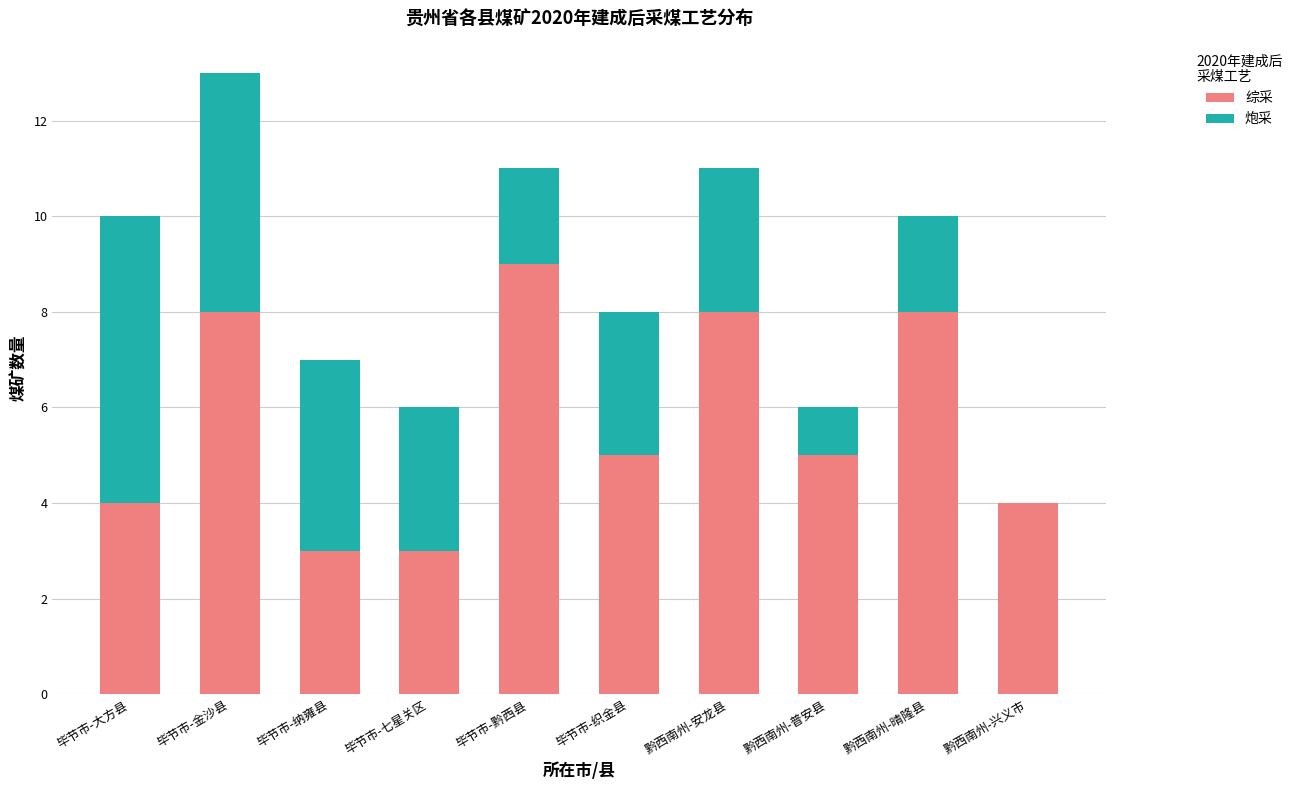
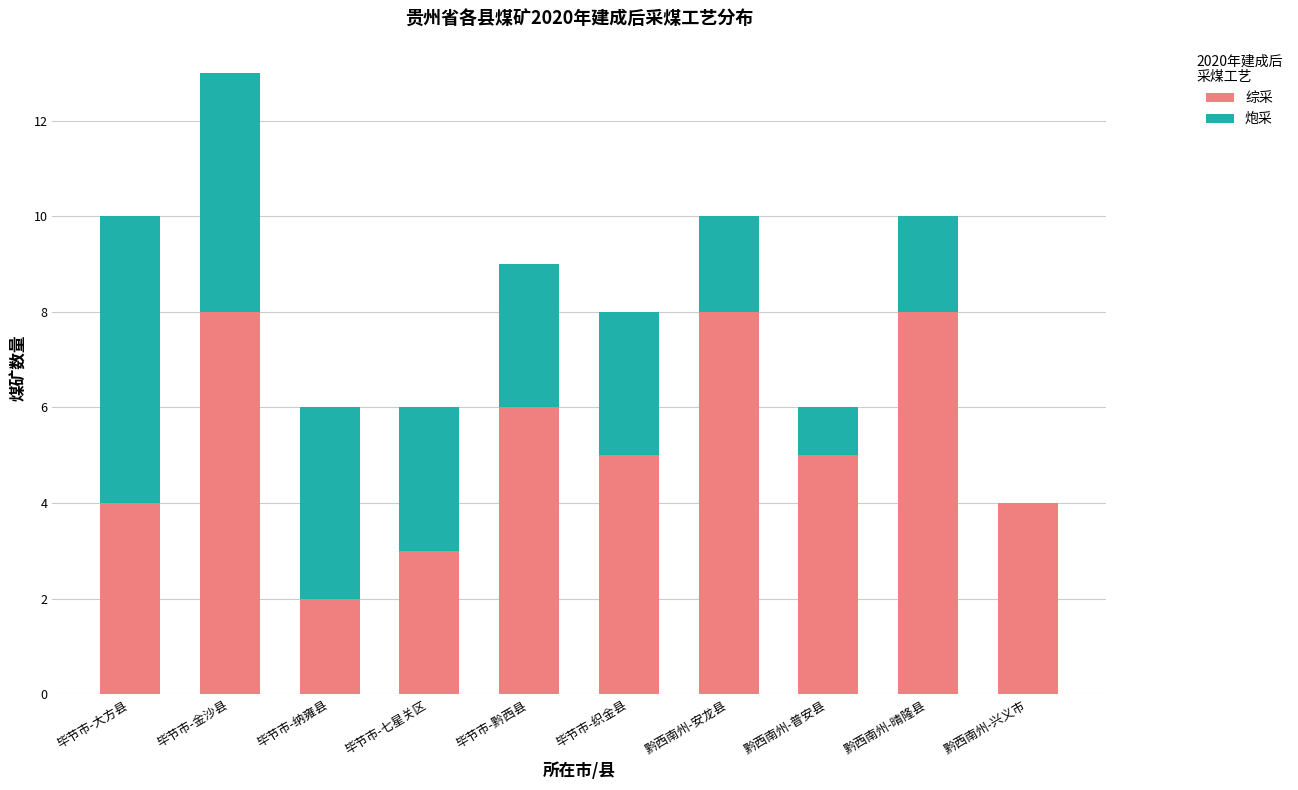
综采, 毕节市-纳雍县: 3 -> 2
综采, 毕节市-黔西县: 9 -> 6
炮采, 毕节市-黔西县: 2 -> 3
炮采, 黔西南州-安龙县: 3 -> 2
